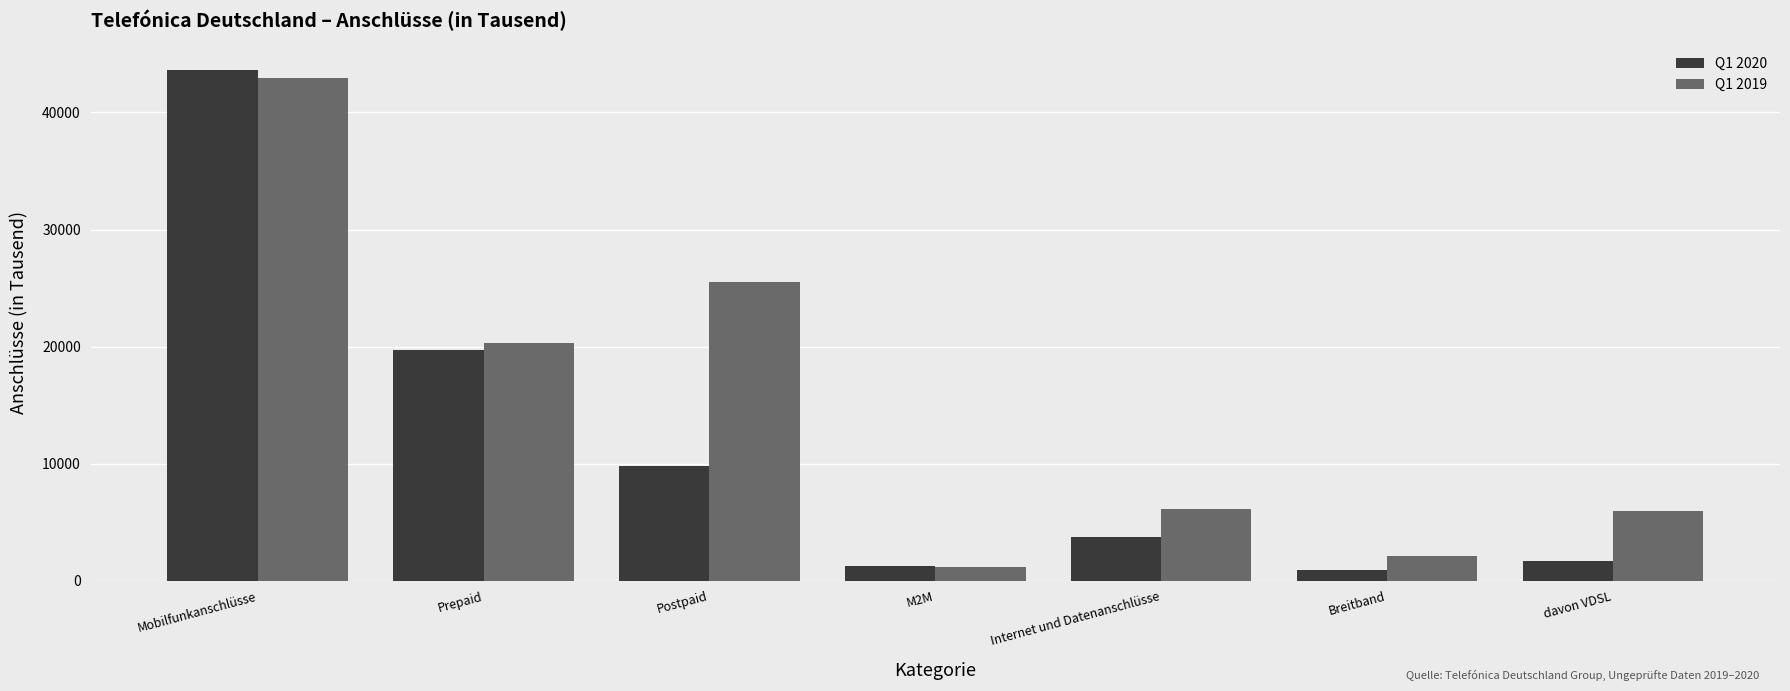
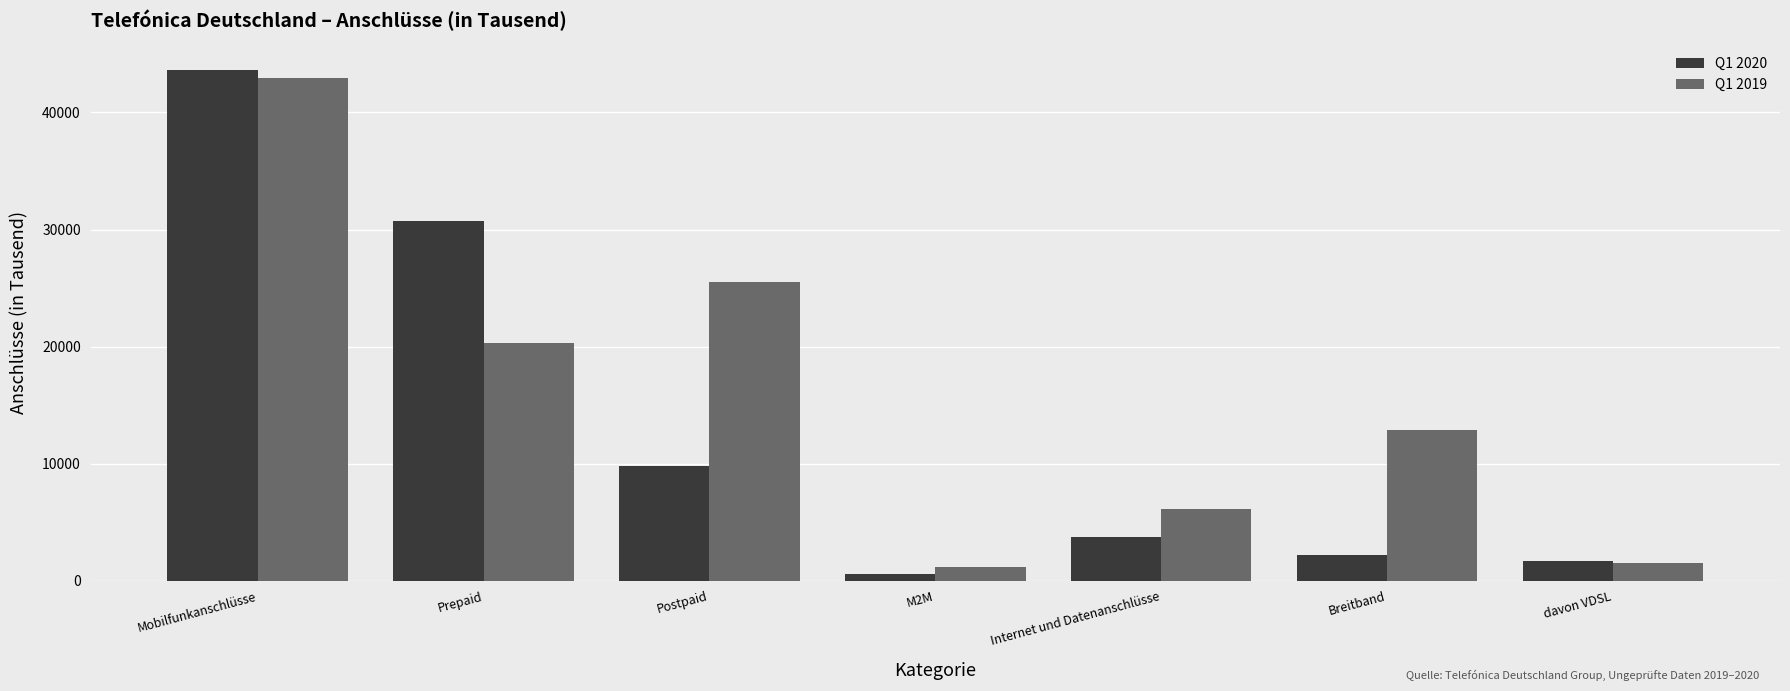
Q1 2020, Prepaid: 19700 -> 30700
Q1 2020, M2M: 1200 -> 500
Q1 2020, Breitband: 900 -> 2200
Q1 2019, Breitband: 2100 -> 12900
Q1 2019, davon VDSL: 5900 -> 1500
